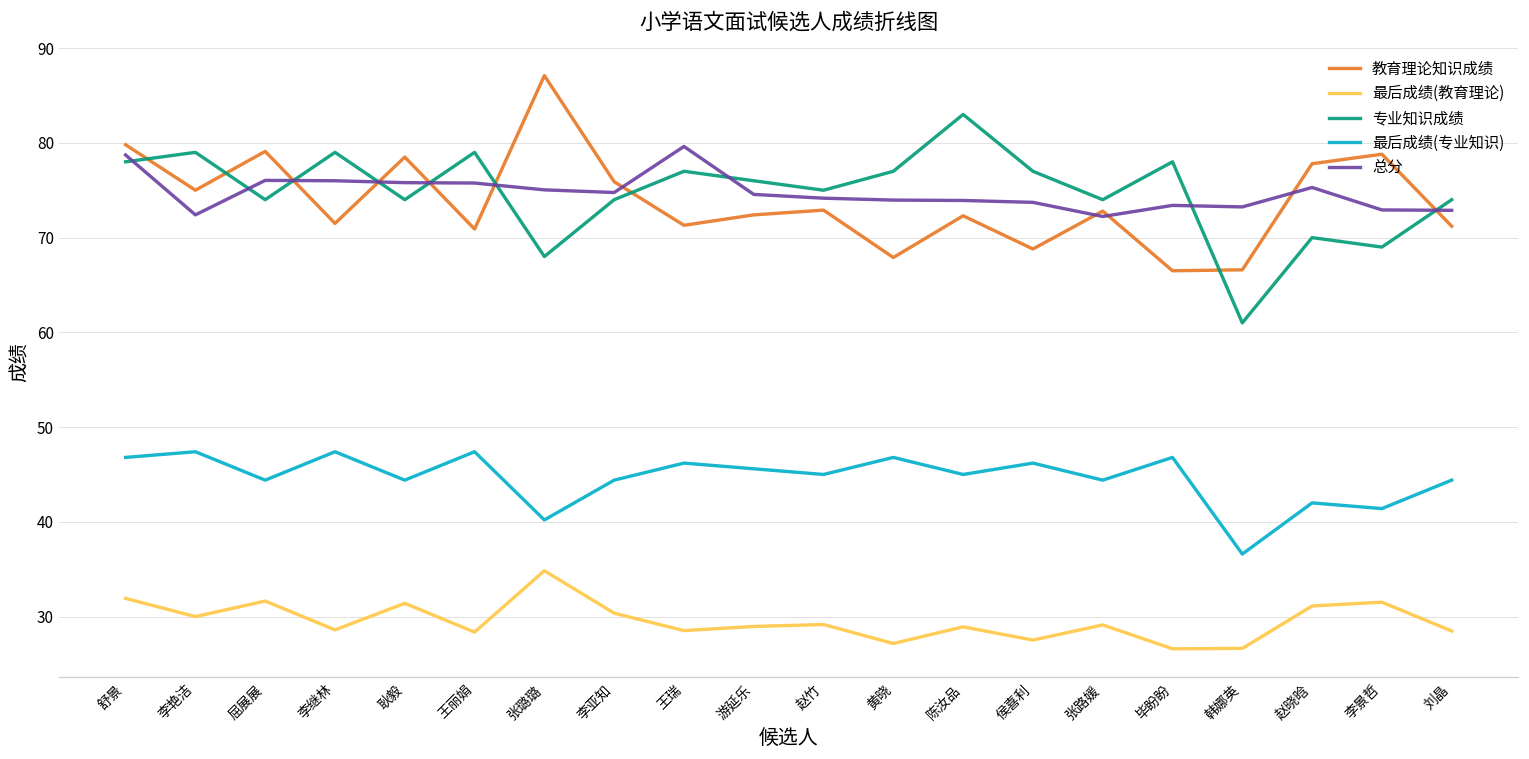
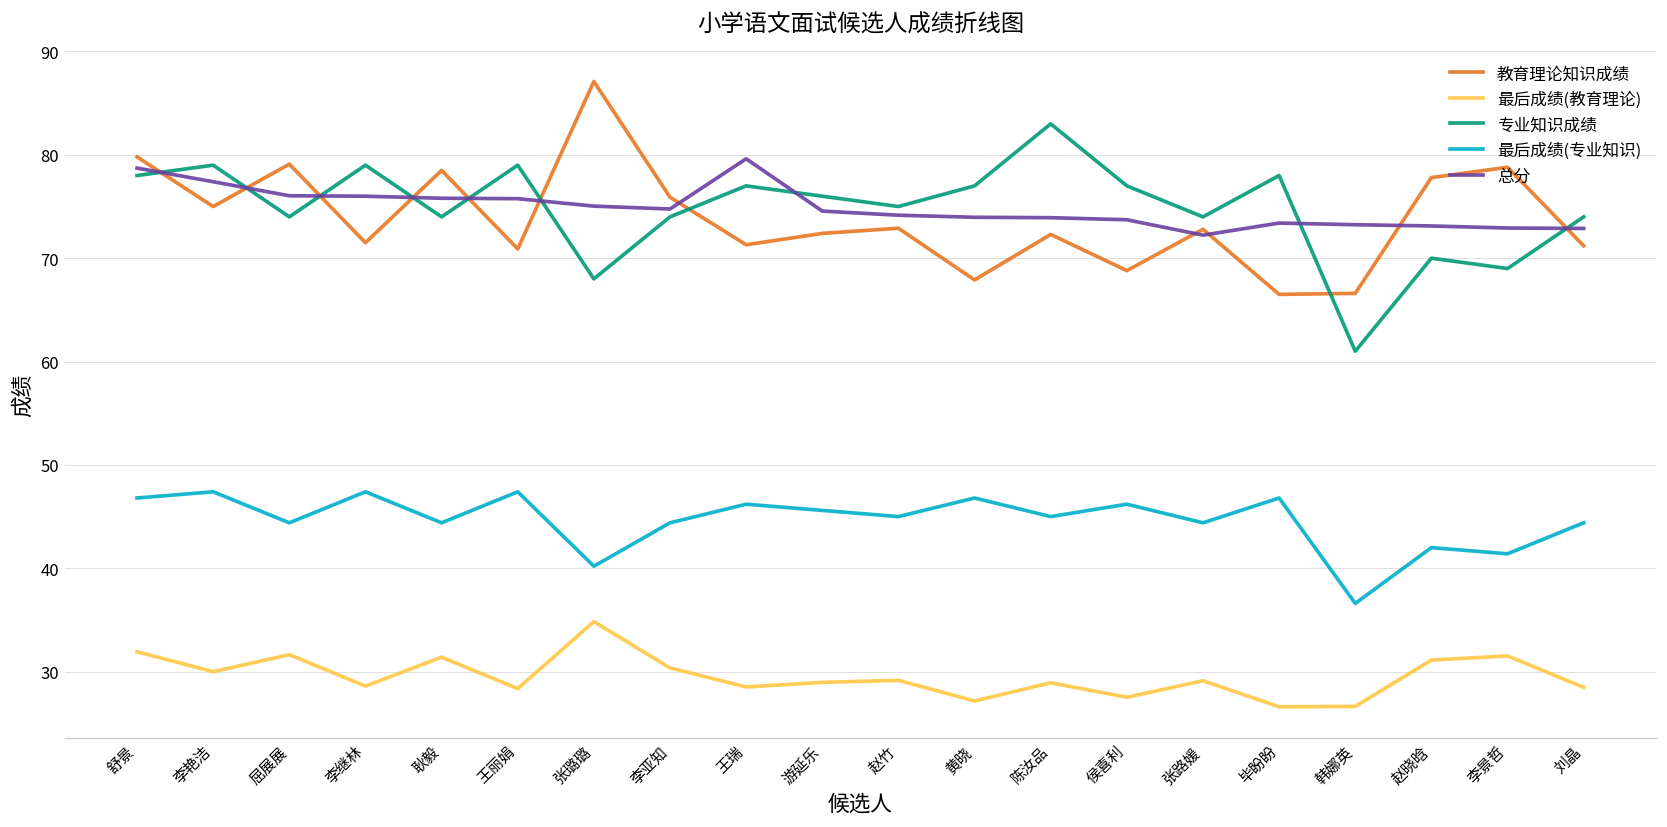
总分, 李艳洁: 72 -> 77
总分, 赵晓晗: 75 -> 73
